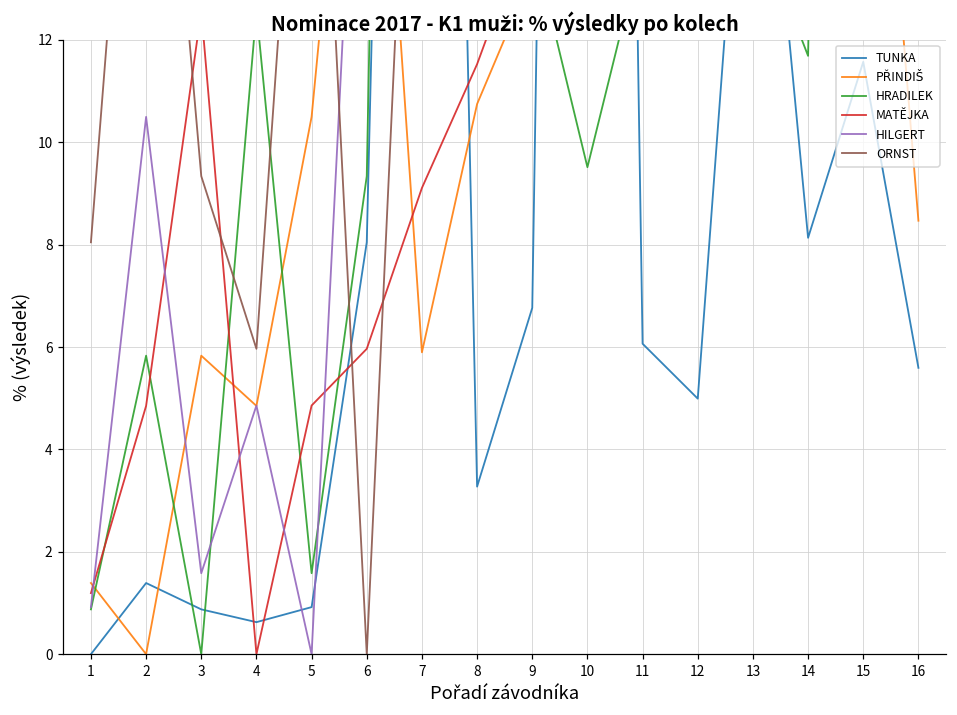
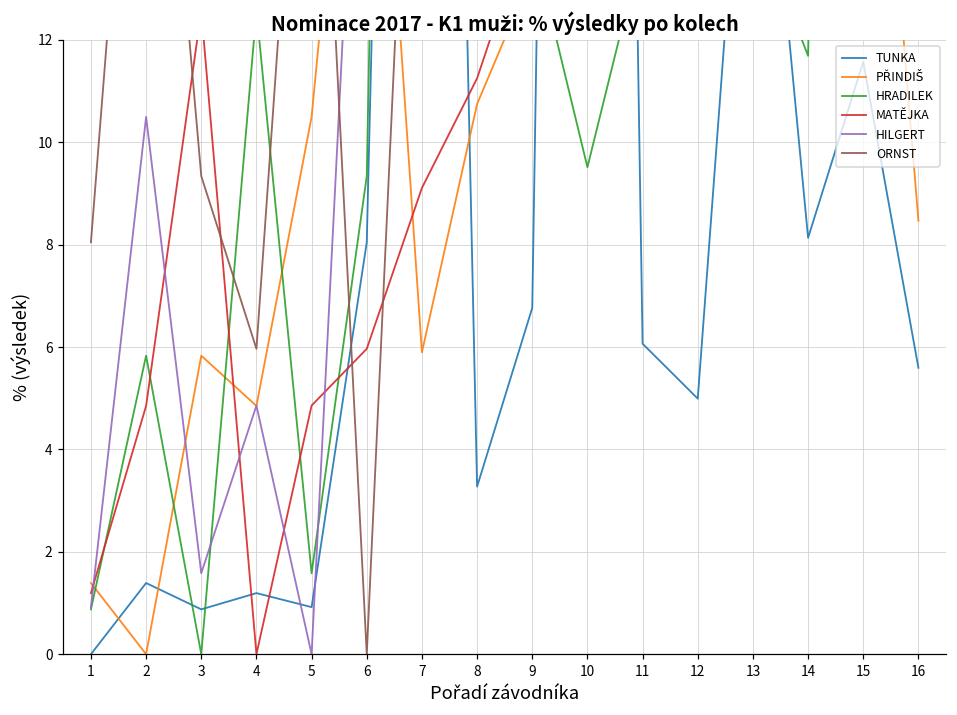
TUNKA, 4: 0.6 -> 1.2
MATĚJKA, 8: 11.5 -> 11.3
